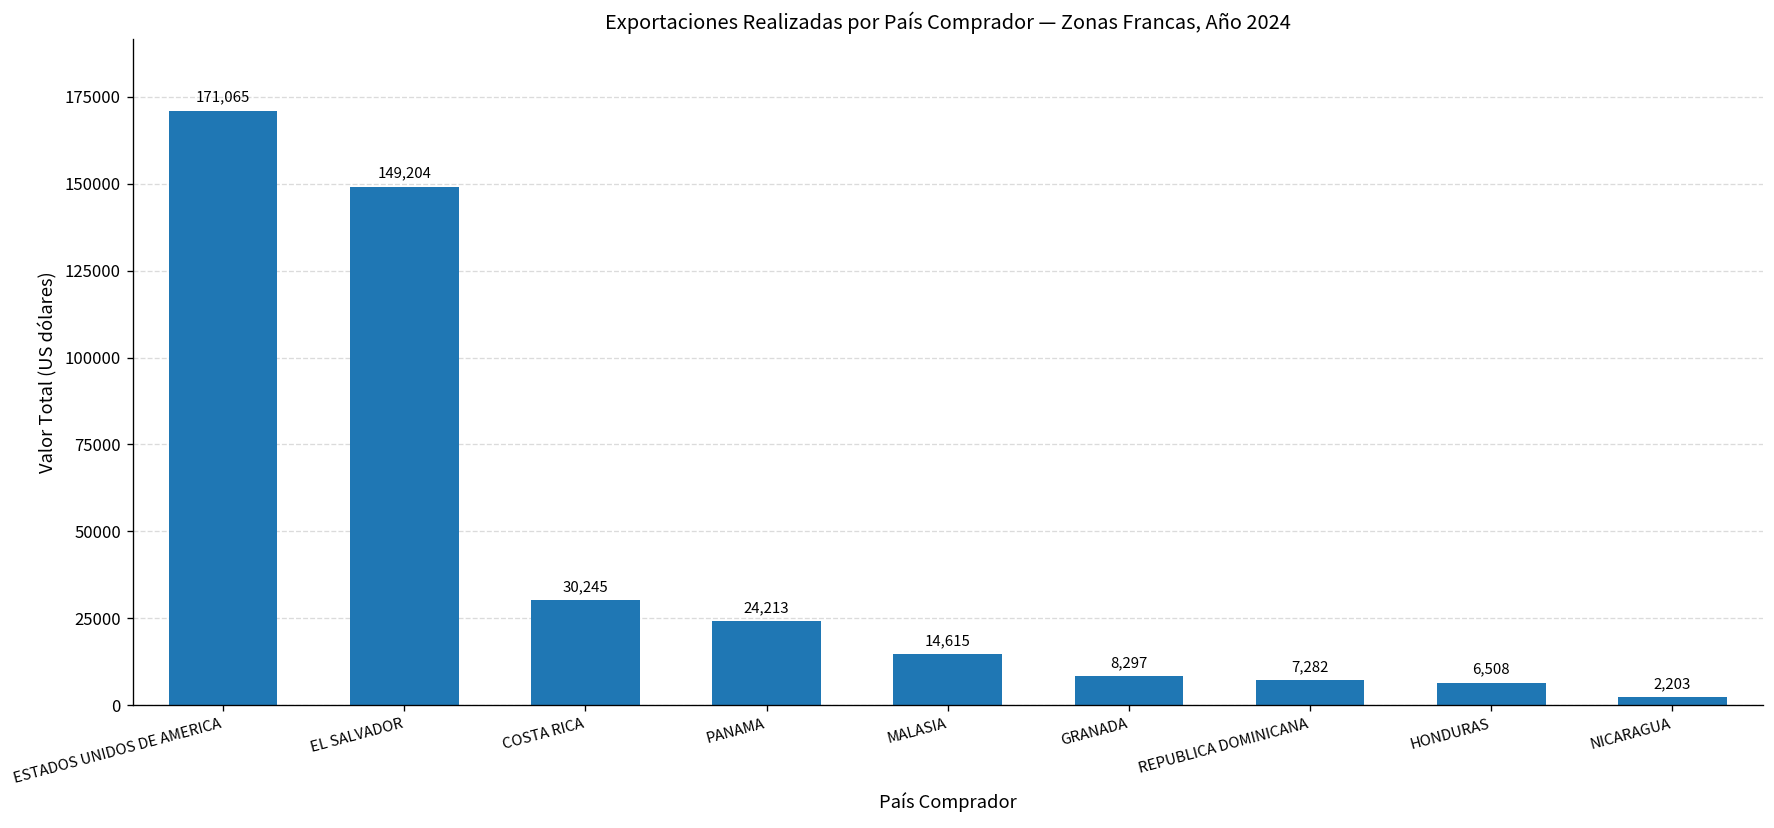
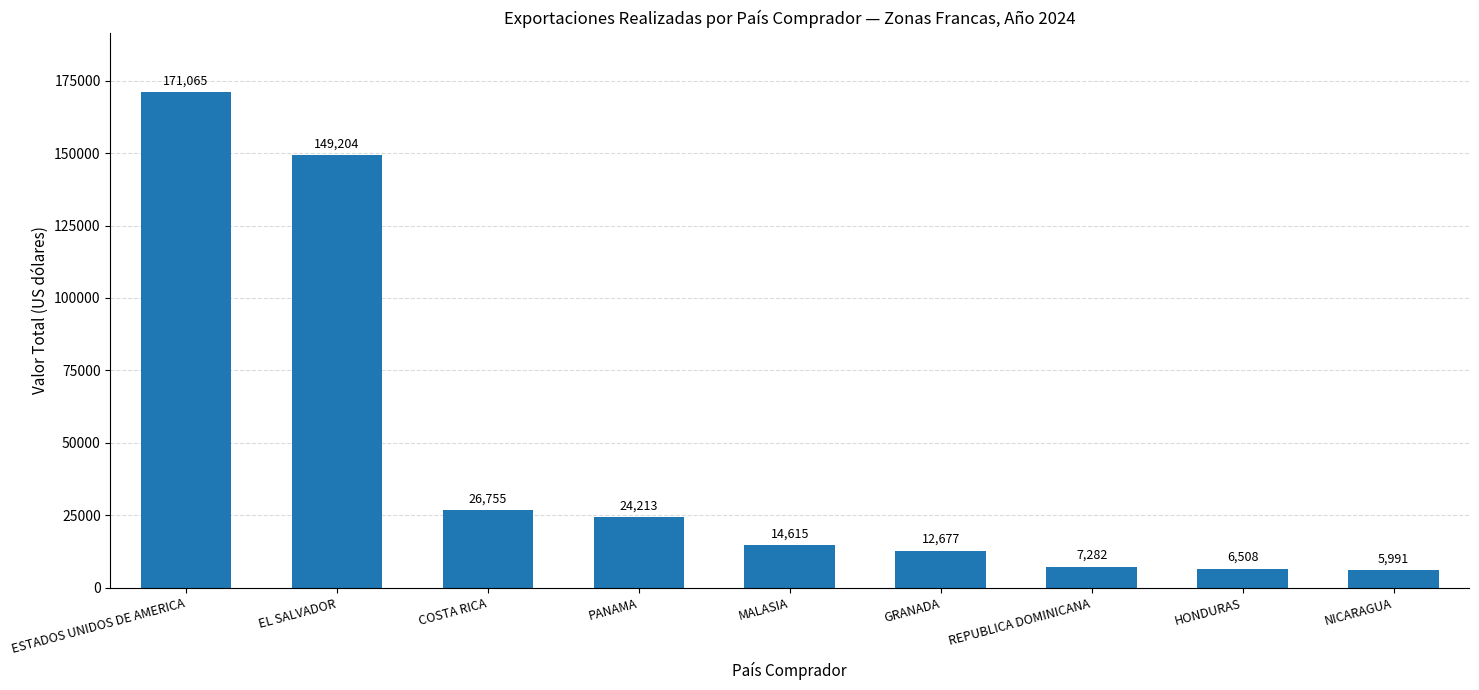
COSTA RICA: 30,245 -> 26,755
GRANADA: 8,297 -> 12,677
NICARAGUA: 2,203 -> 5,991
